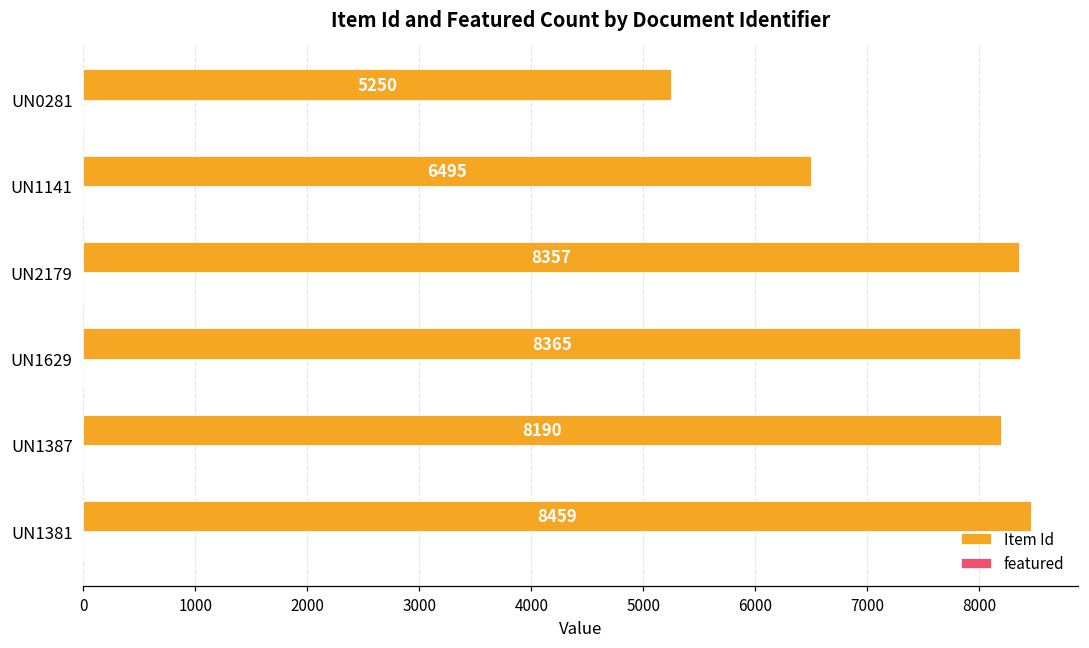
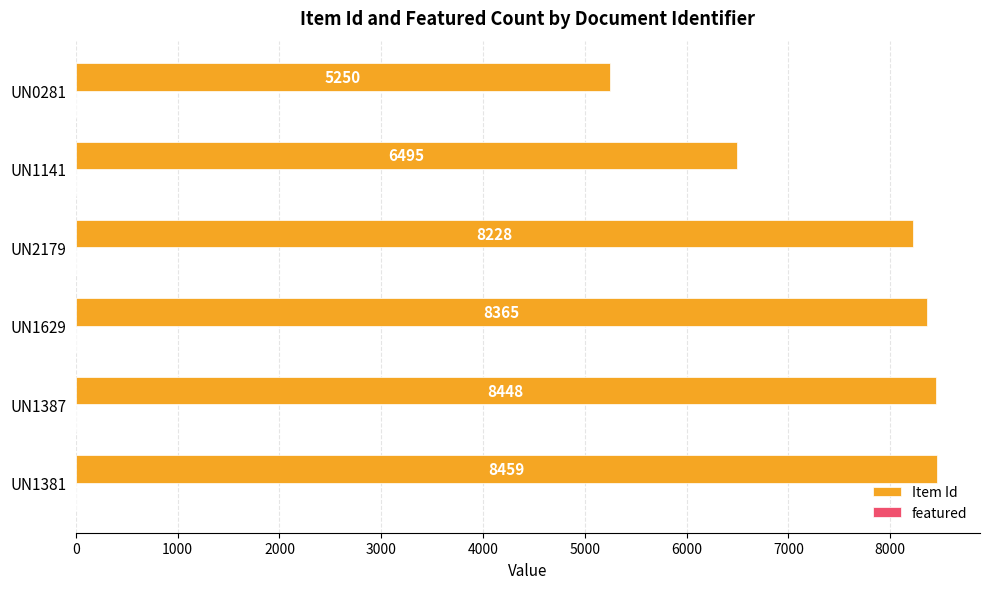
Item Id, UN2179: 8357 -> 8228
Item Id, UN1387: 8190 -> 8448
